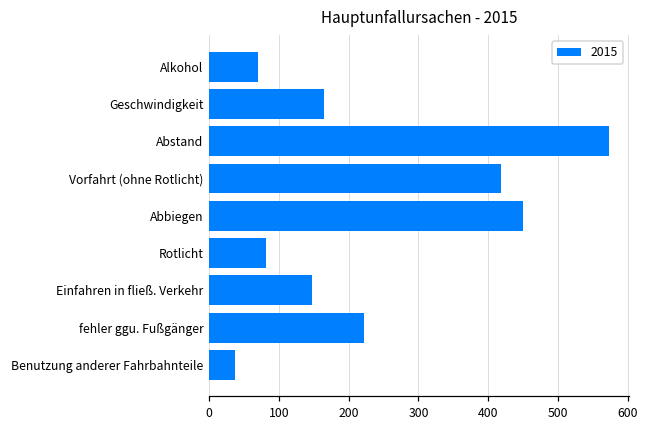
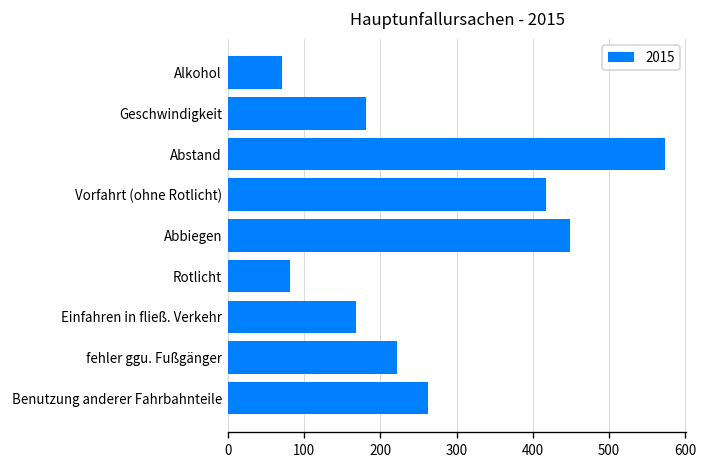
Geschwindigkeit: 170 -> 180
Einfahren in fließ. Verkehr: 150 -> 170
Benutzung anderer Fahrbahnteile: 40 -> 260
